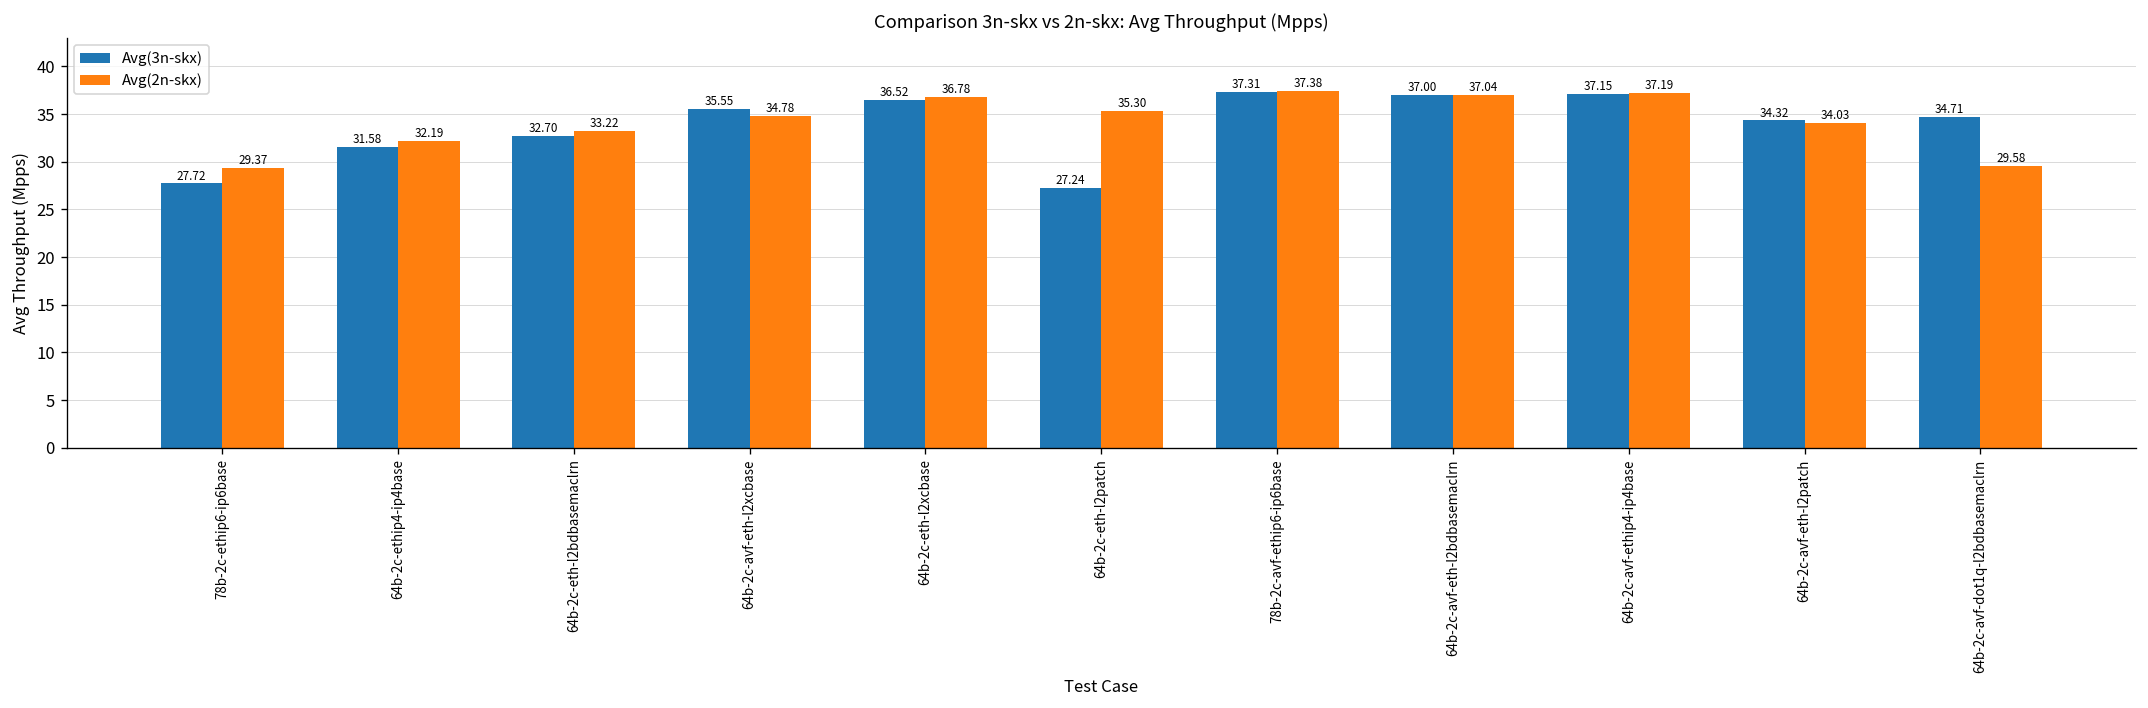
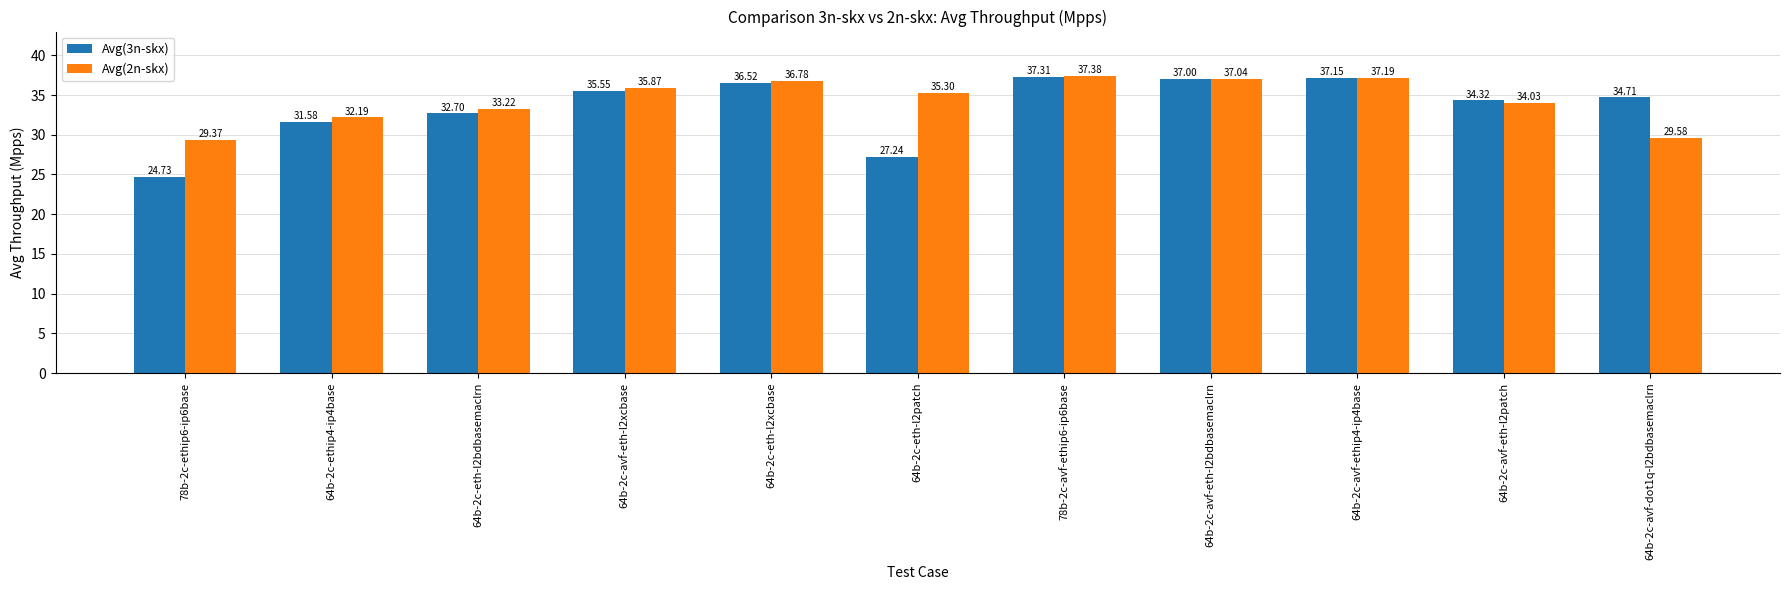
Avg(3n-skx), 78b-2c-ethip6-ip6base: 27.72 -> 24.73
Avg(2n-skx), 64b-2c-avf-eth-l2xcbase: 34.78 -> 35.87
